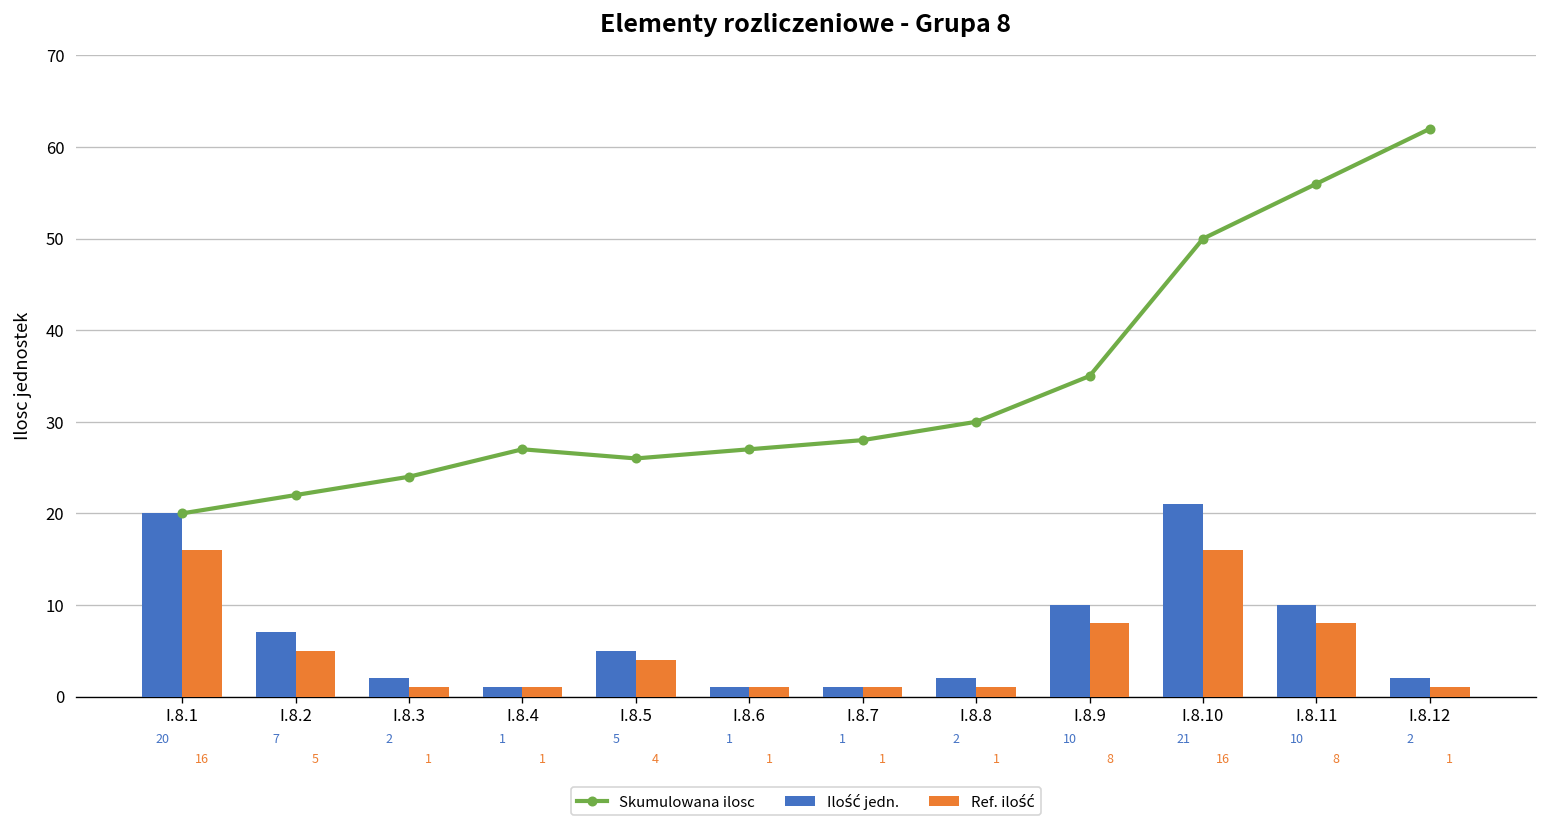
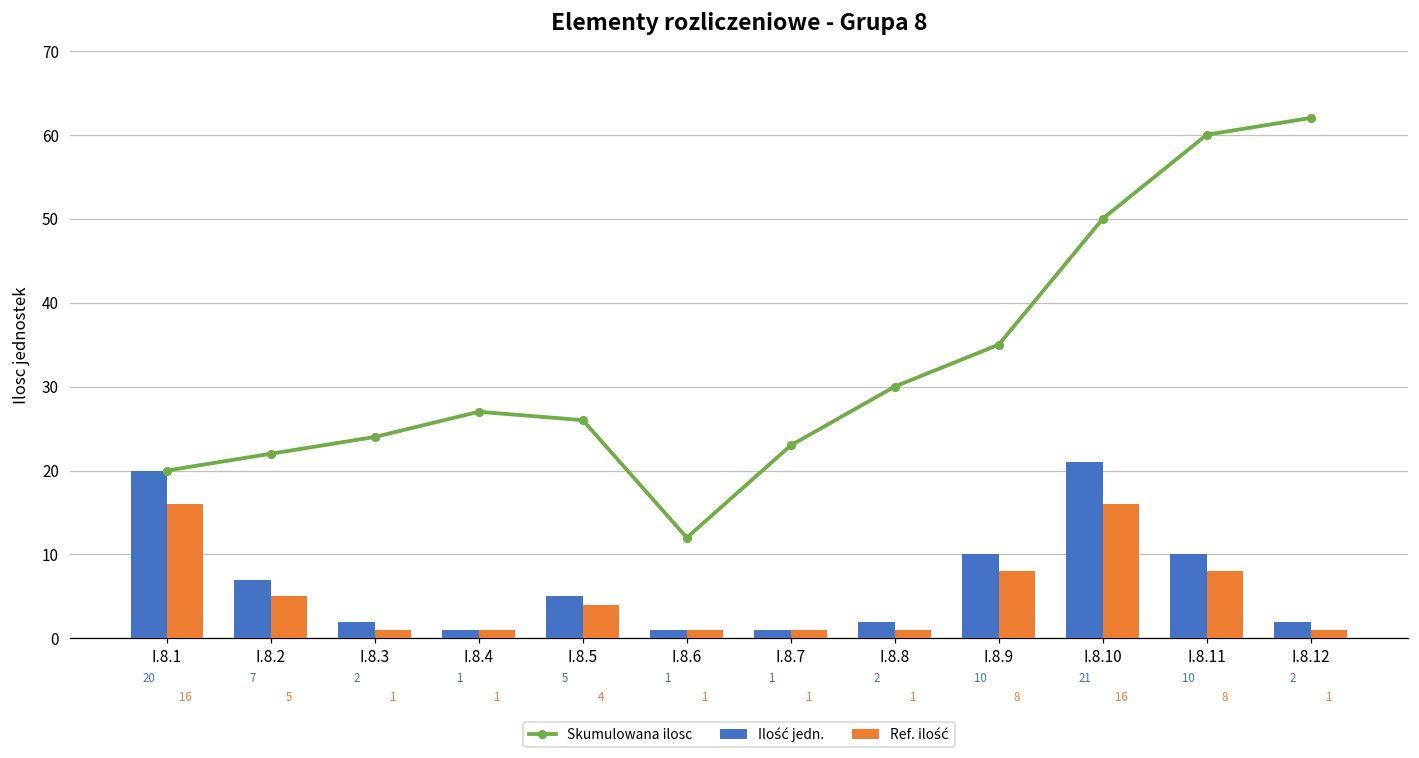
Skumulowana ilosc, I.8.6: 27 -> 12
Skumulowana ilosc, I.8.7: 28 -> 23
Skumulowana ilosc, I.8.11: 56 -> 60
